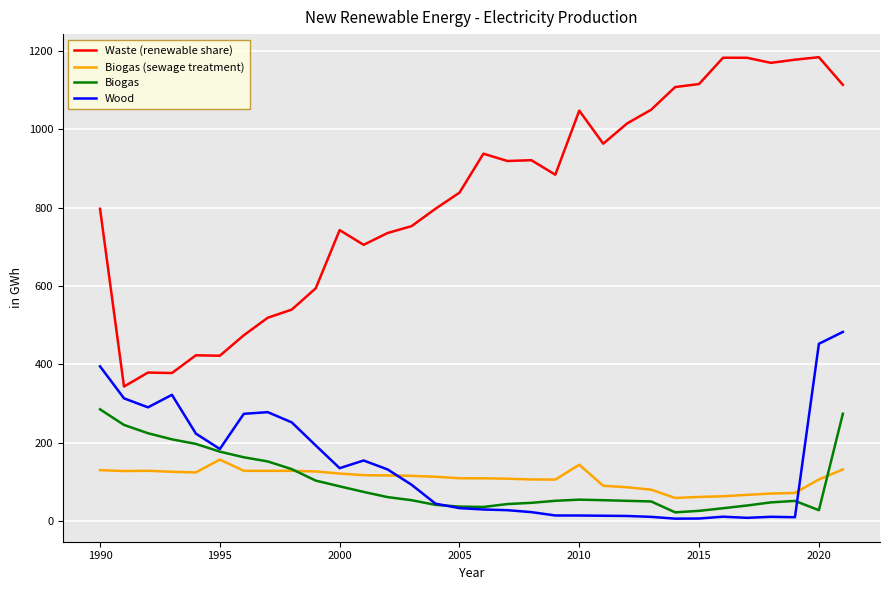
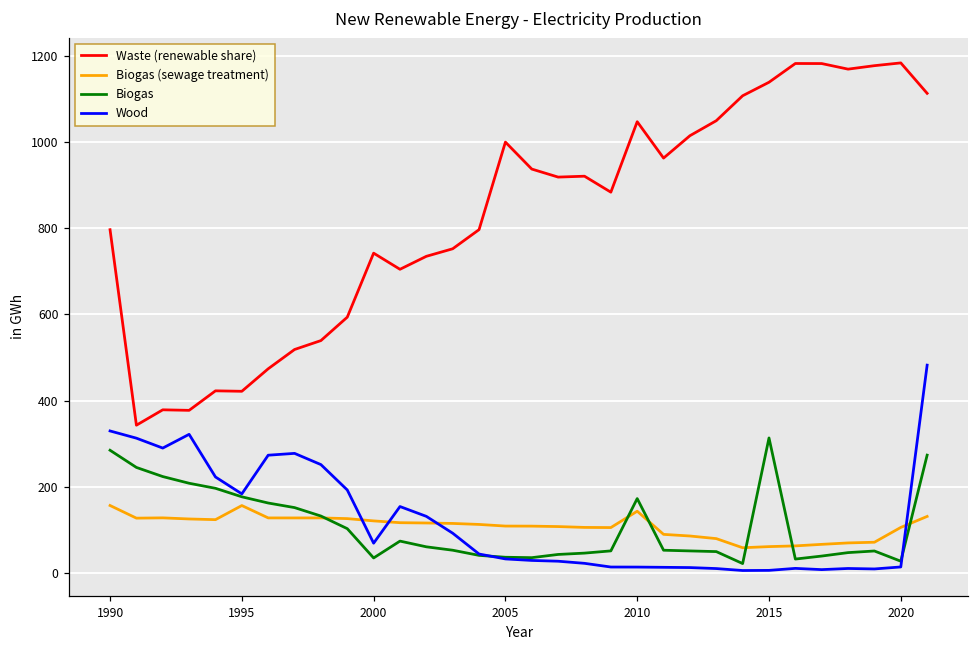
Biogas (sewage treatment), 1990: 130 -> 160
Wood, 1990: 390 -> 330
Biogas, 2000: 90 -> 30
Wood, 2000: 130 -> 70
Waste (renewable share), 2005: 840 -> 1000
Biogas, 2010: 50 -> 170
Waste (renewable share), 2015: 1120 -> 1140
Biogas, 2015: 30 -> 310
Wood, 2020: 450 -> 10
